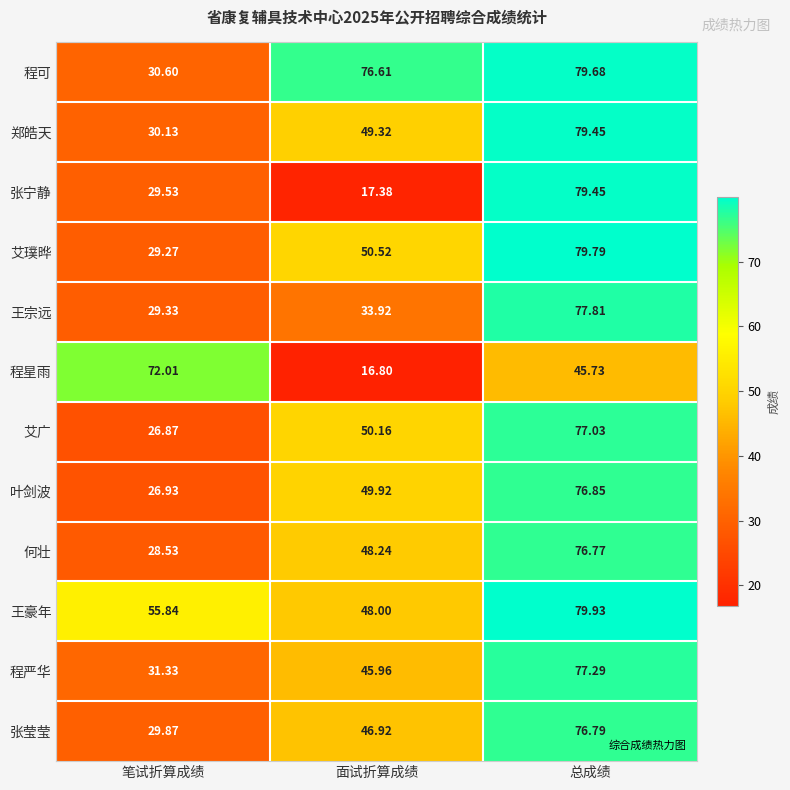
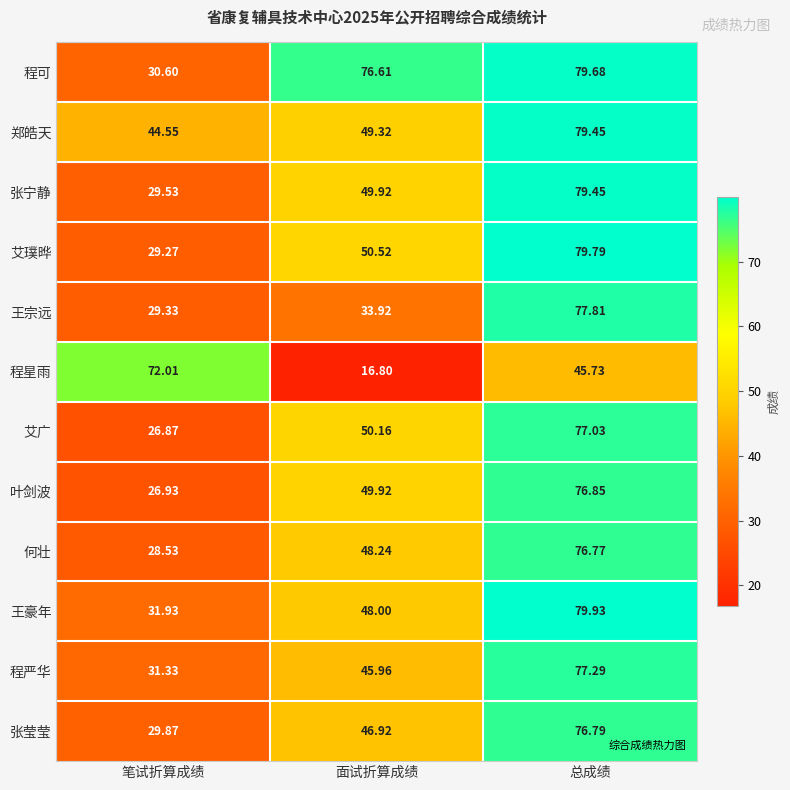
郑皓天, 笔试折算成绩: 30.13 -> 44.55
张宁静, 面试折算成绩: 17.38 -> 49.92
王豪年, 笔试折算成绩: 55.84 -> 31.93
